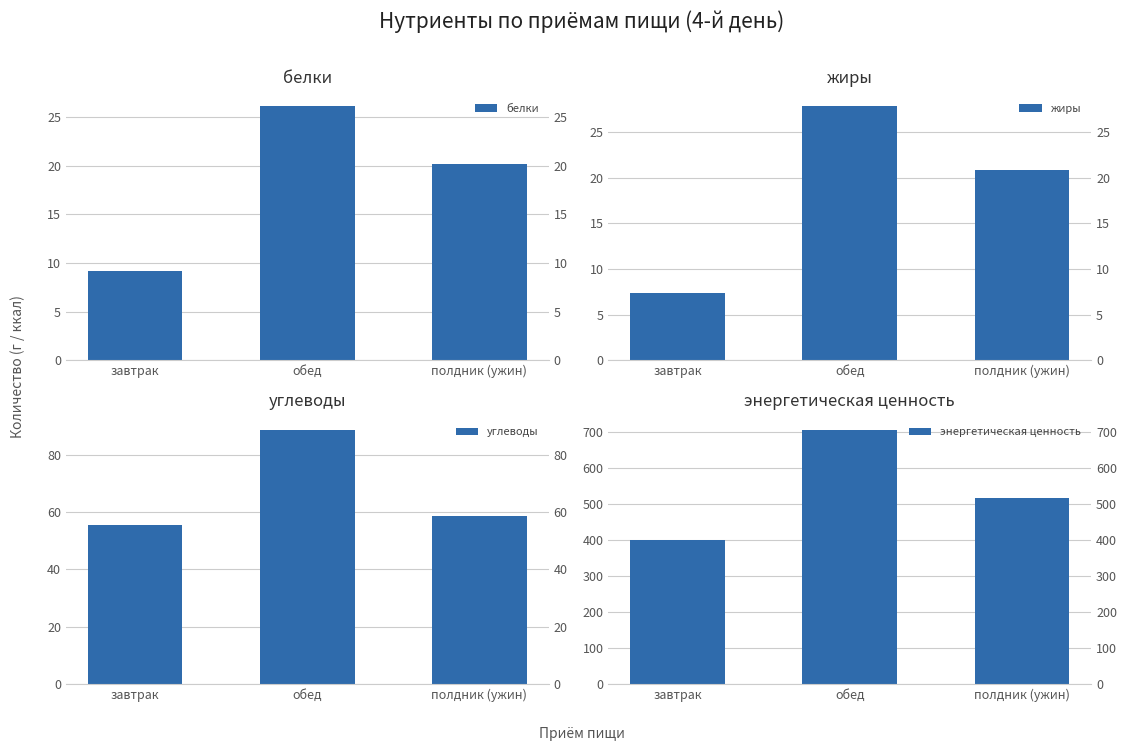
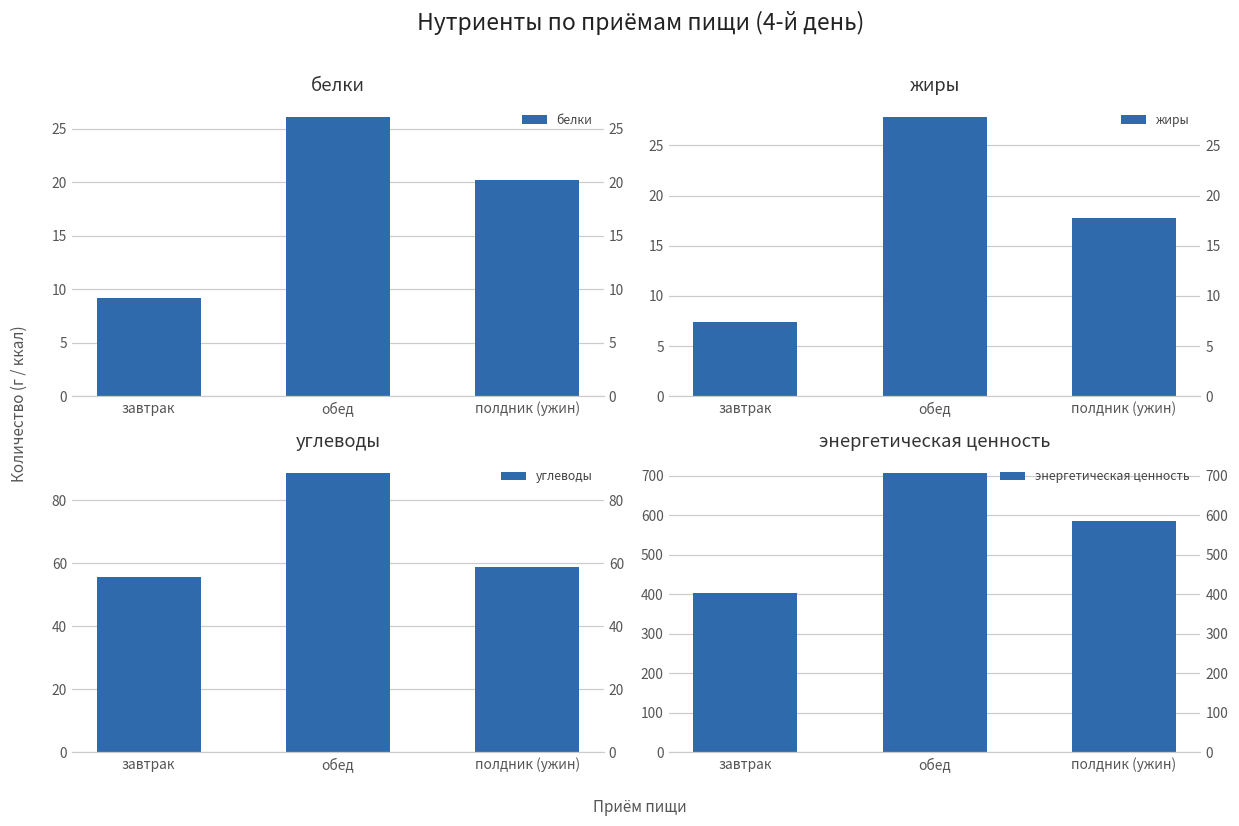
жиры, полдник (ужин): 21 -> 18
энергетическая ценность, полдник (ужин): 520 -> 590
